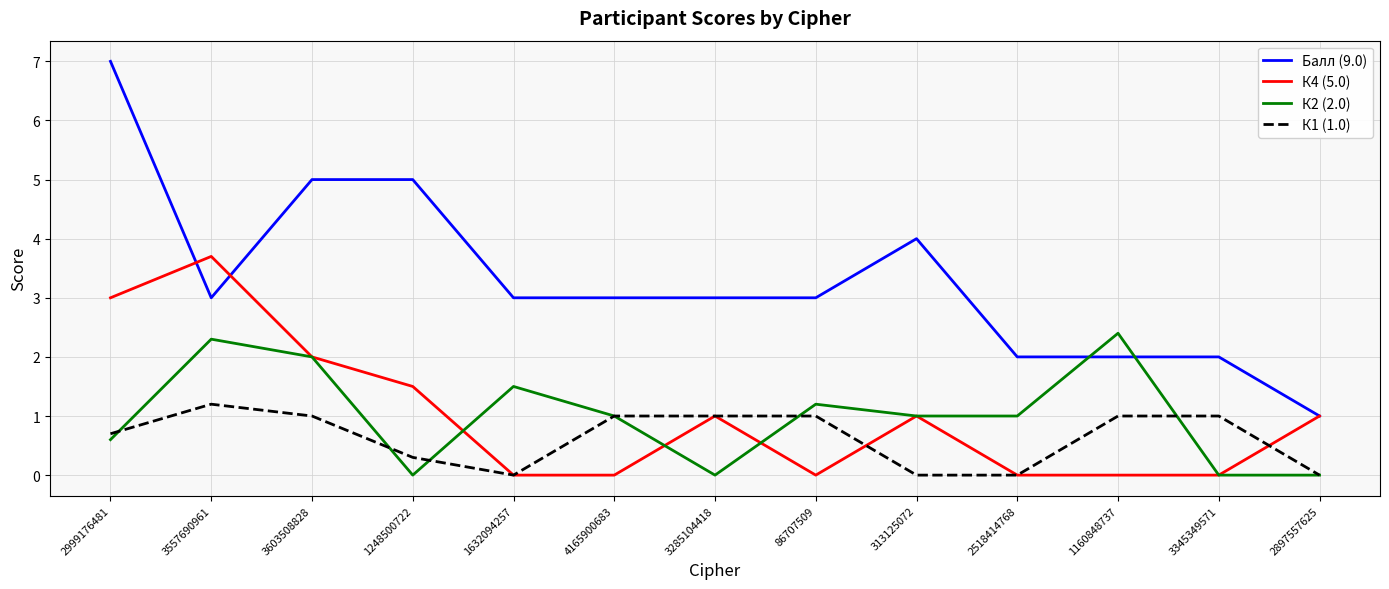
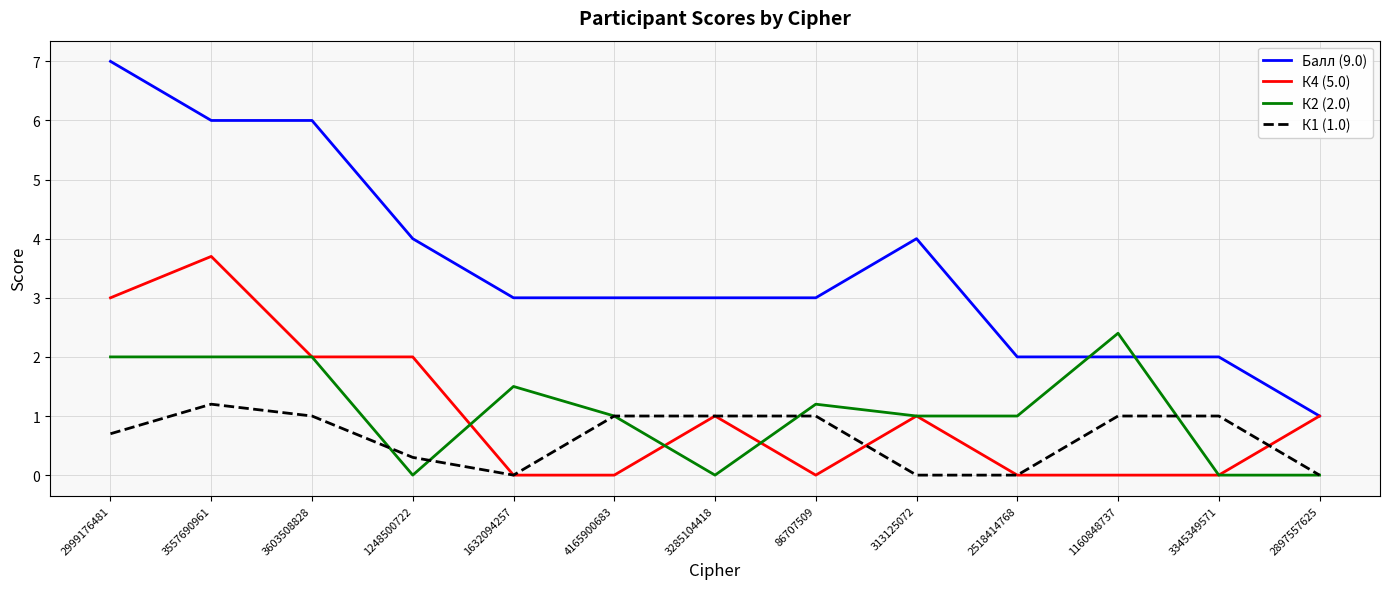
К2 (2.0), 2999176481: 0.6 -> 2.0
Балл (9.0), 3557690961: 3 -> 6
К2 (2.0), 3557690961: 2.3 -> 2.0
Балл (9.0), 3603508828: 5 -> 6
Балл (9.0), 1248500722: 5 -> 4
К4 (5.0), 1248500722: 1.5 -> 2.0
